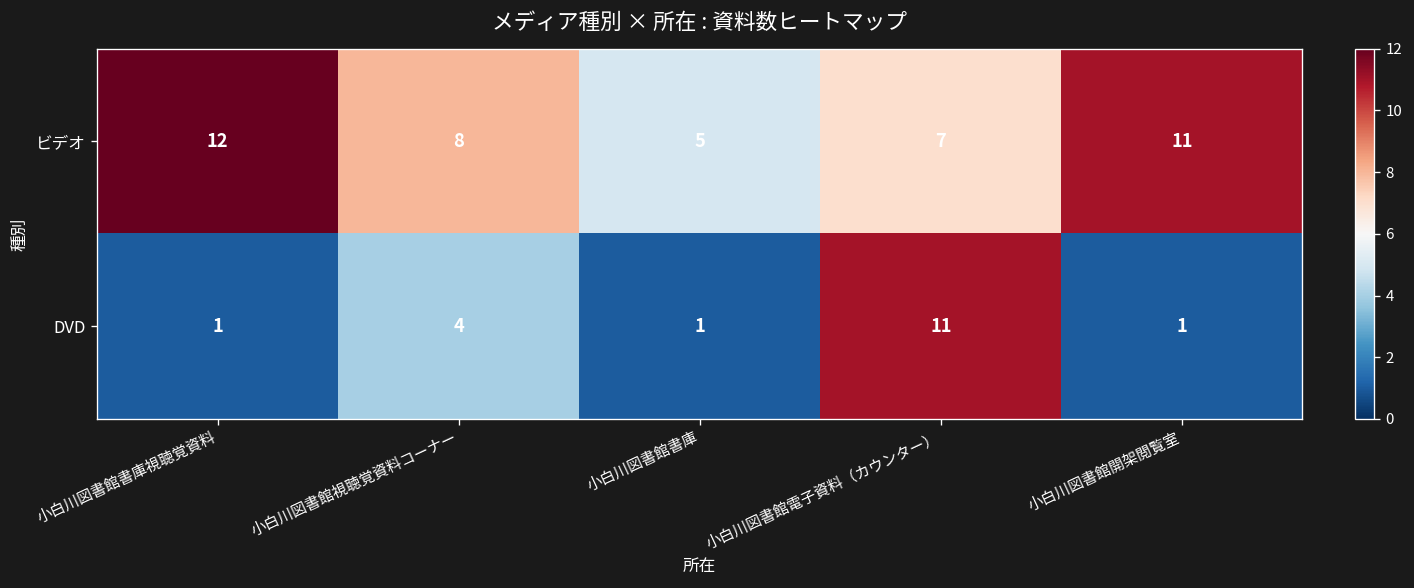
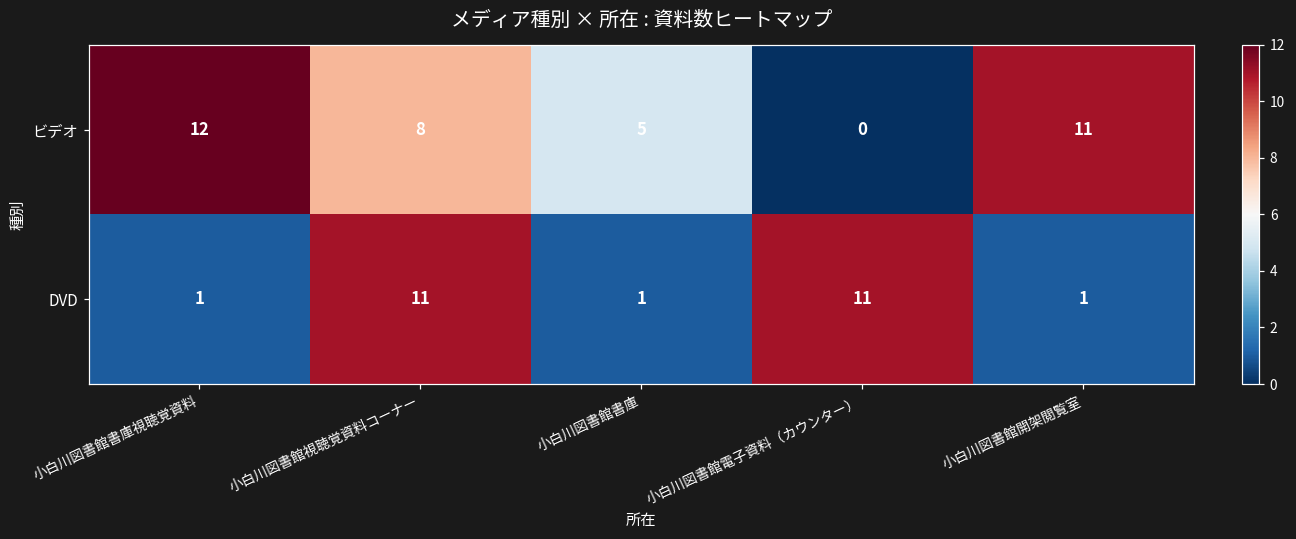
ビデオ, 小白川図書館電子資料（カウンター）: 7 -> 0
DVD, 小白川図書館視聴覚資料コーナー: 4 -> 11
